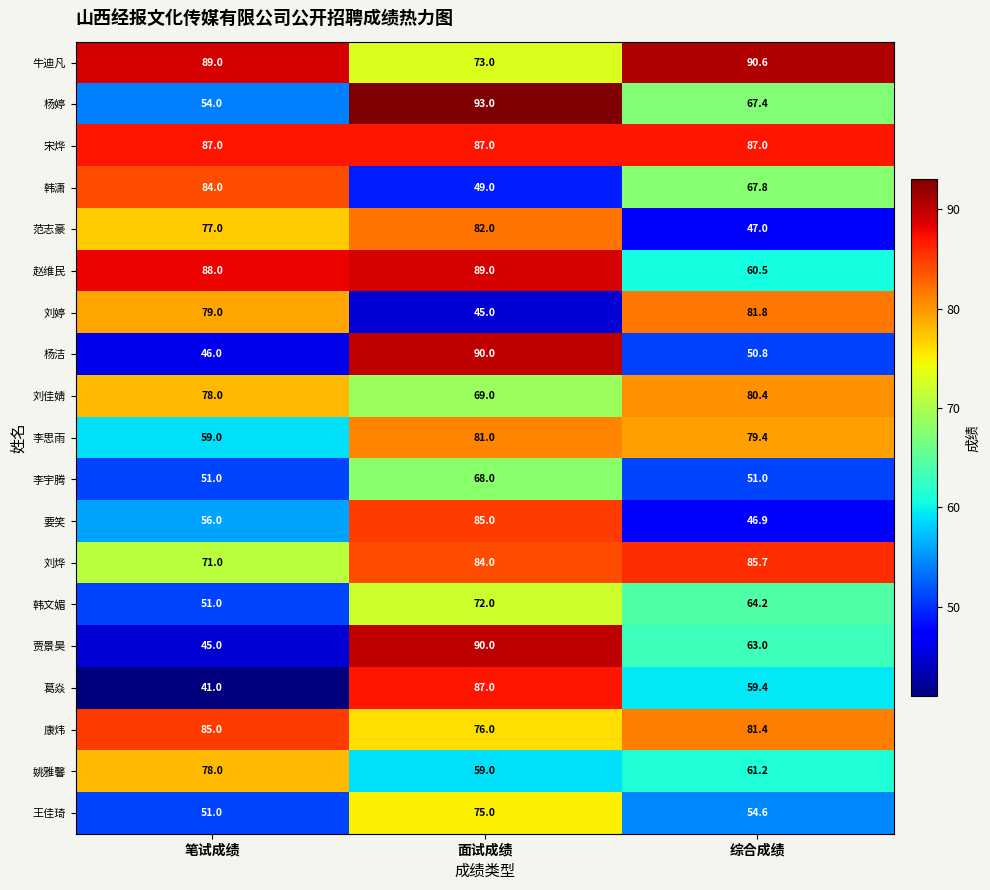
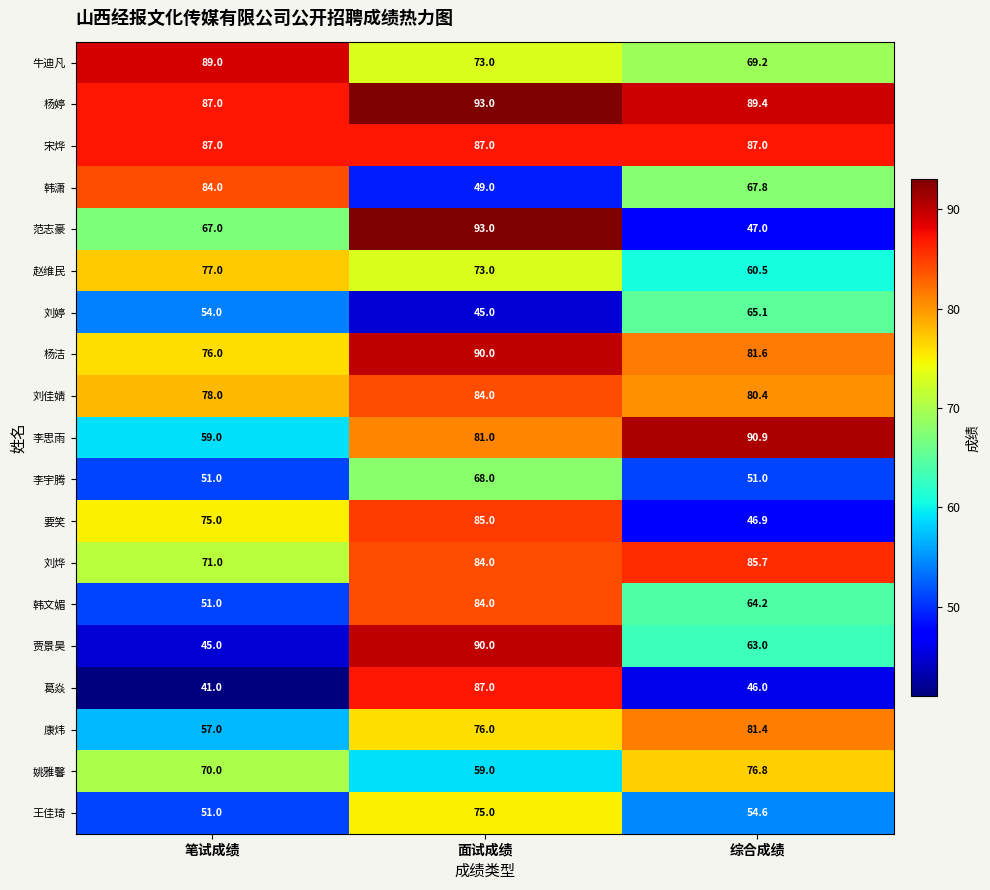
牛迪凡, 综合成绩: 90.6 -> 69.2
杨婷, 笔试成绩: 54.0 -> 87.0
杨婷, 综合成绩: 67.4 -> 89.4
范志豪, 笔试成绩: 77.0 -> 67.0
范志豪, 面试成绩: 82.0 -> 93.0
赵维民, 笔试成绩: 88.0 -> 77.0
赵维民, 面试成绩: 89.0 -> 73.0
刘婷, 笔试成绩: 79.0 -> 54.0
刘婷, 综合成绩: 81.8 -> 65.1
杨洁, 笔试成绩: 46.0 -> 76.0
杨洁, 综合成绩: 50.8 -> 81.6
刘佳婧, 面试成绩: 69.0 -> 84.0
李思雨, 综合成绩: 79.4 -> 90.9
要笑, 笔试成绩: 56.0 -> 75.0
韩文媚, 面试成绩: 72.0 -> 84.0
葛焱, 综合成绩: 59.4 -> 46.0
康炜, 笔试成绩: 85.0 -> 57.0
姚雅馨, 笔试成绩: 78.0 -> 70.0
姚雅馨, 综合成绩: 61.2 -> 76.8
